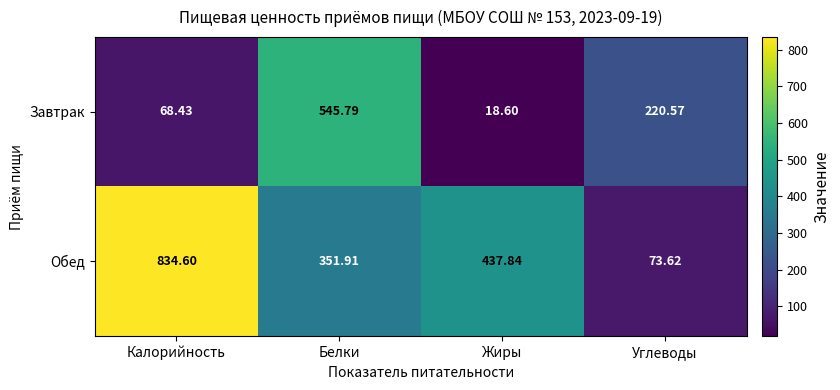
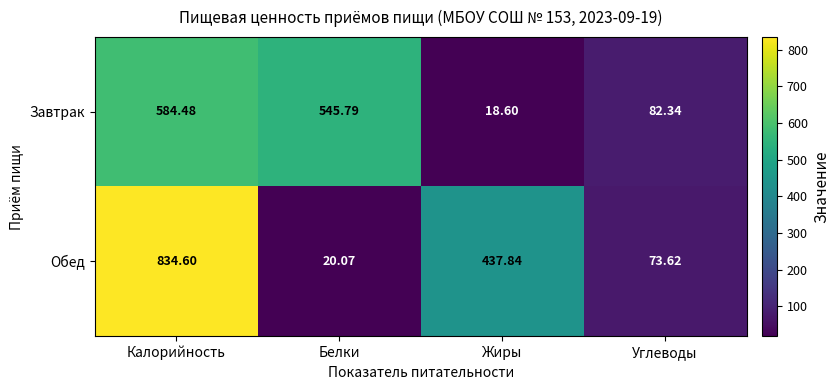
Завтрак, Калорийность: 68.43 -> 584.48
Завтрак, Углеводы: 220.57 -> 82.34
Обед, Белки: 351.91 -> 20.07
